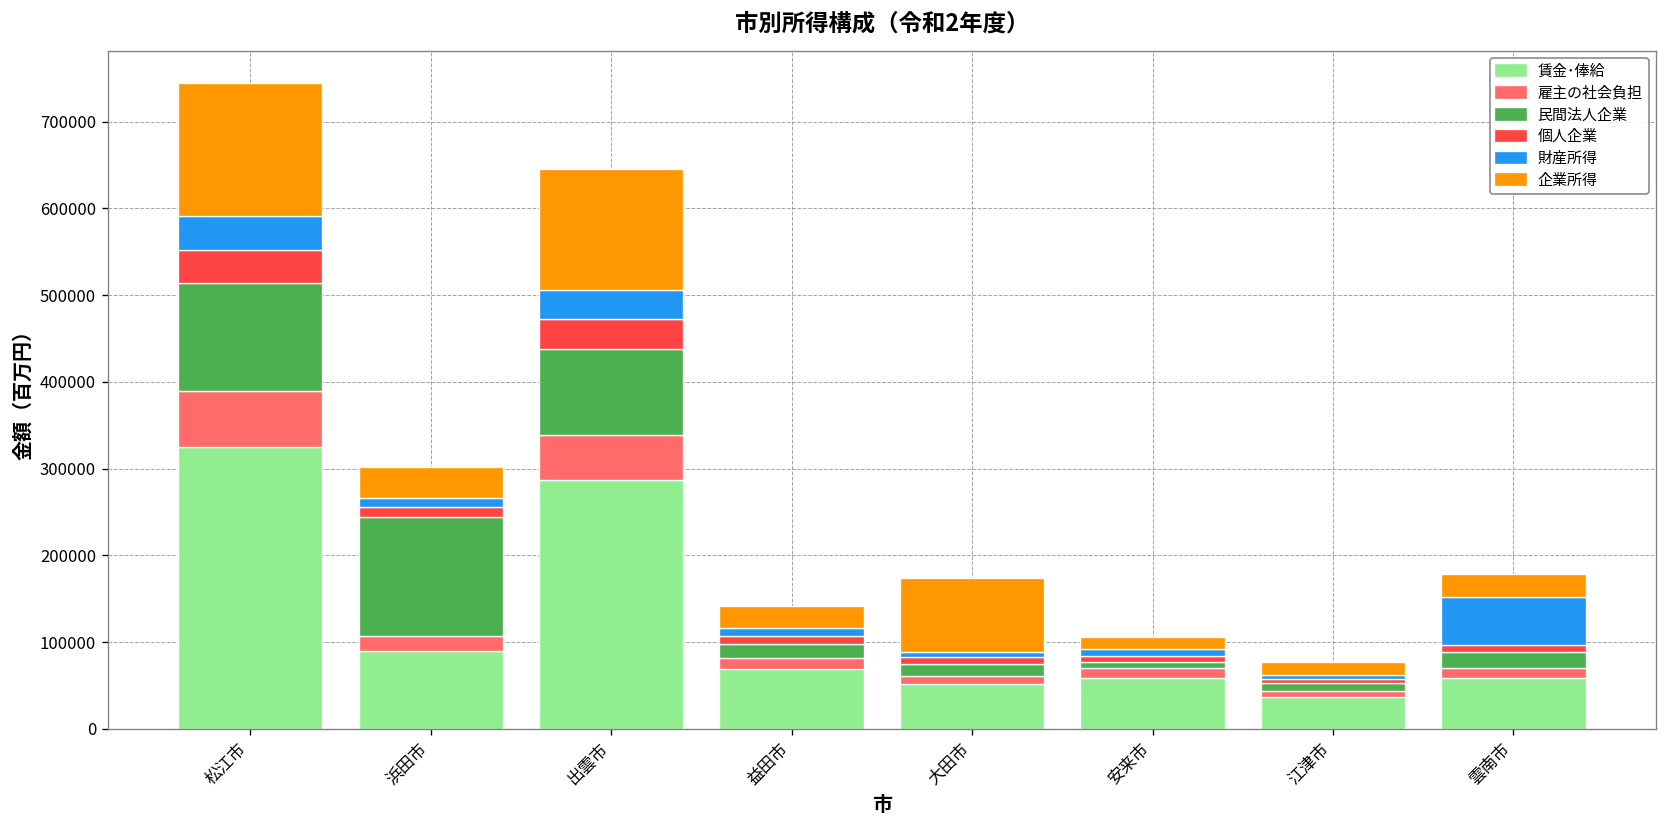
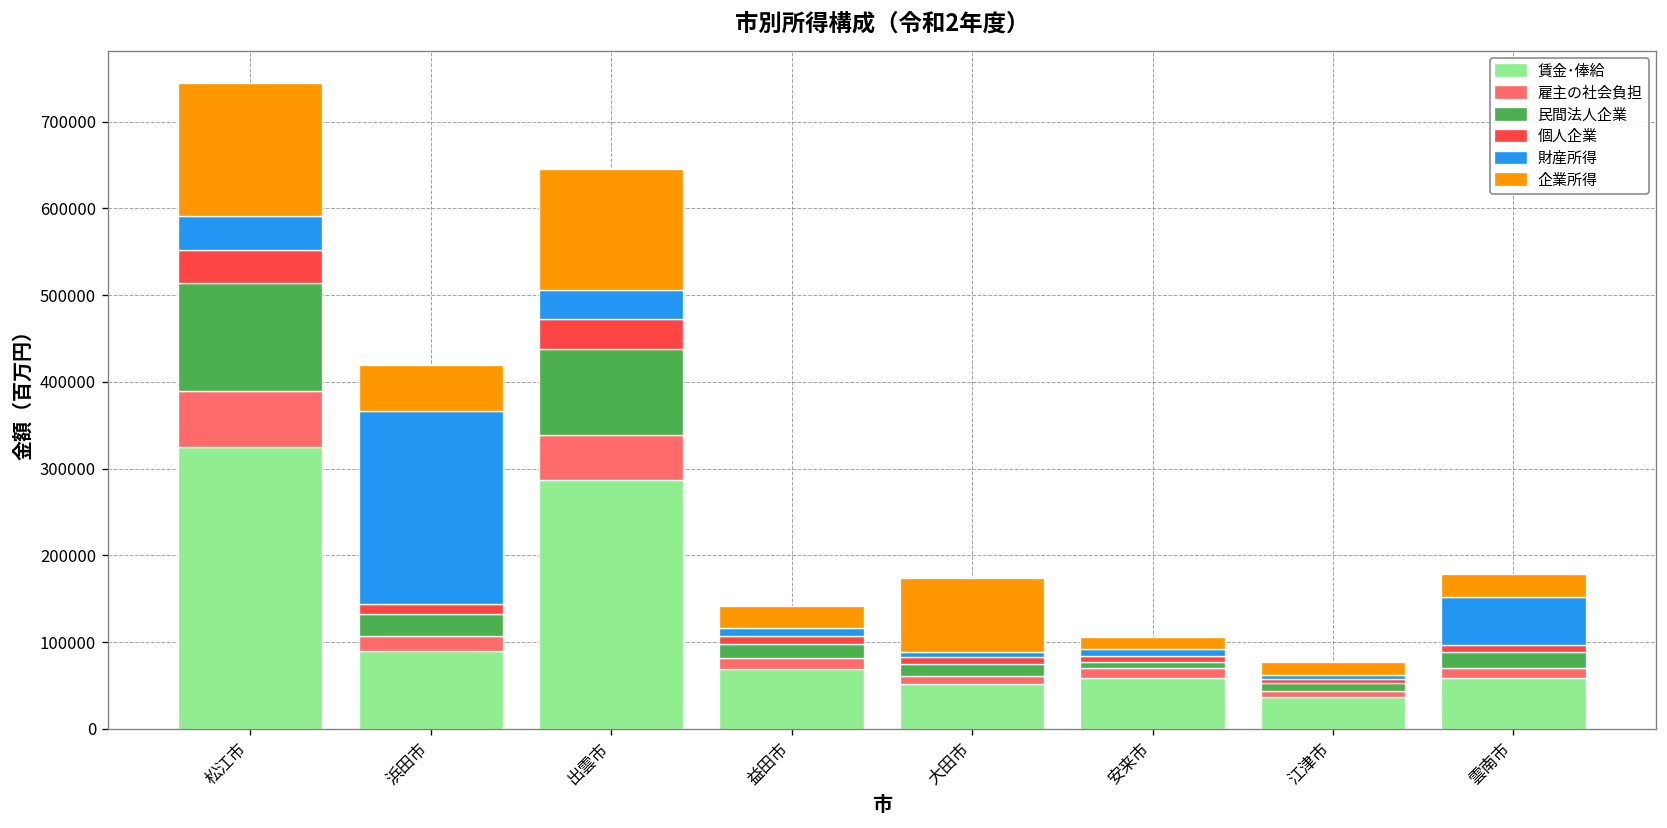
民間法人企業, 浜田市: 140000 -> 30000
財産所得, 浜田市: 10000 -> 220000
企業所得, 浜田市: 40000 -> 50000
